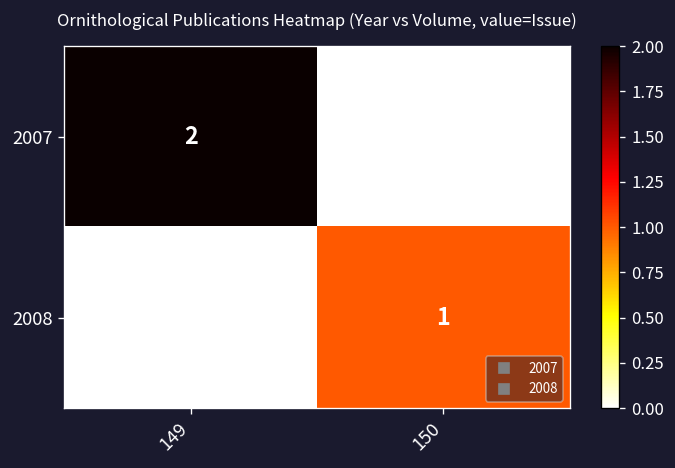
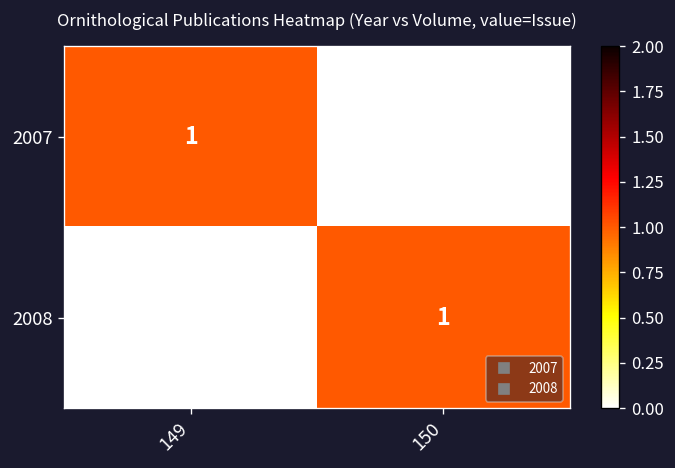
2007, 149: 2 -> 1
